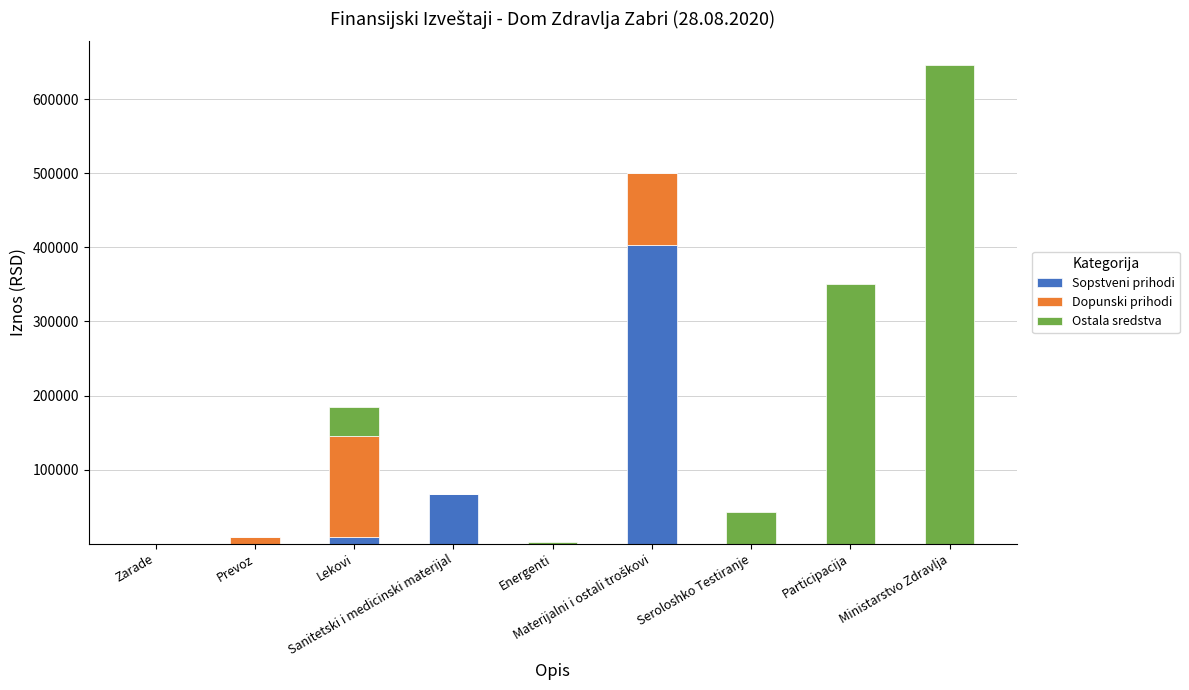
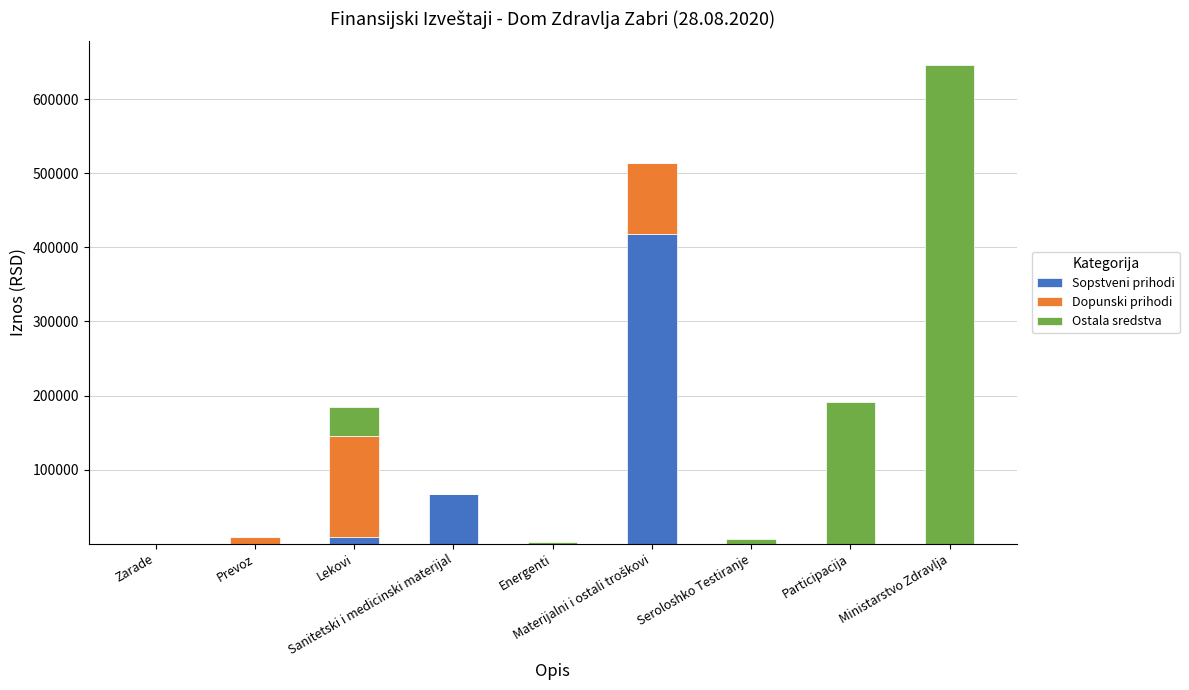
Sopstveni prihodi, Materijalni i ostali troškovi: 400000 -> 420000
Ostala sredstva, Seroloshko Testiranje: 40000 -> 10000
Ostala sredstva, Participacija: 350000 -> 190000
